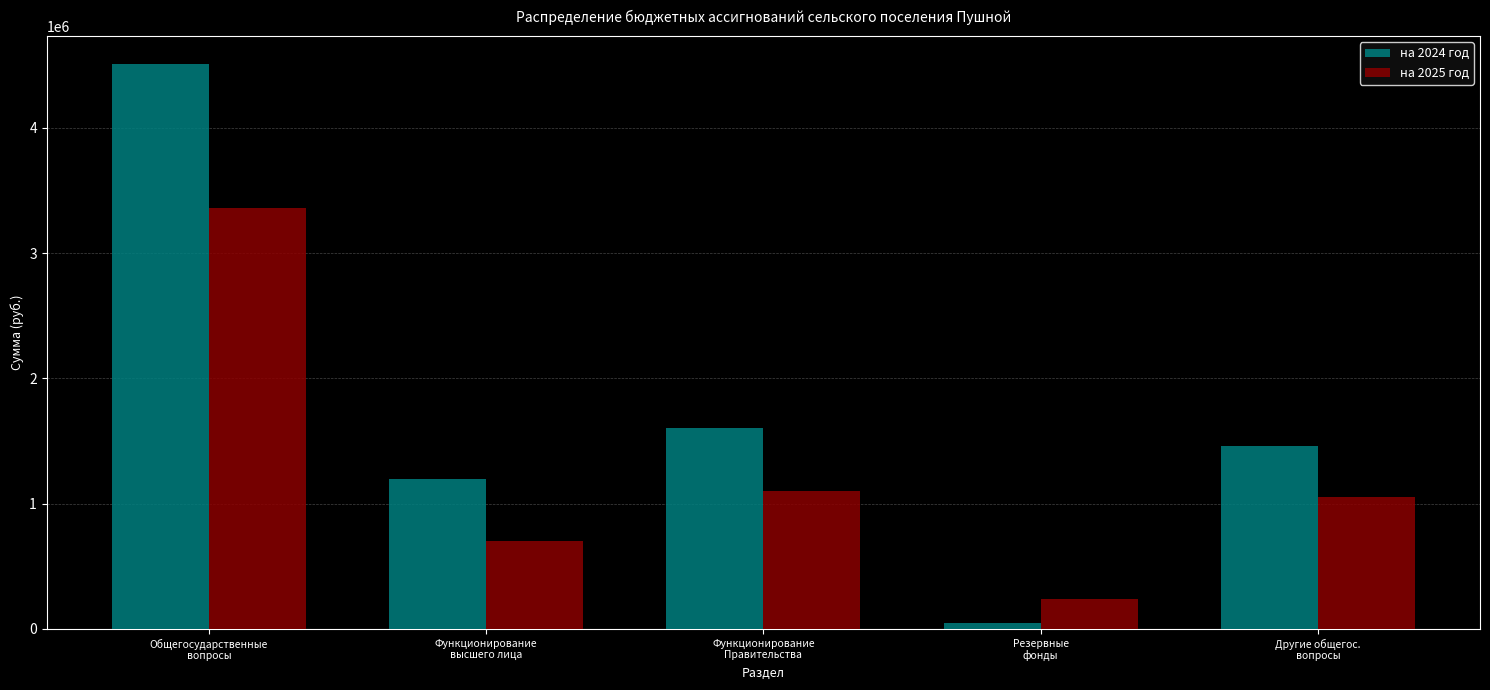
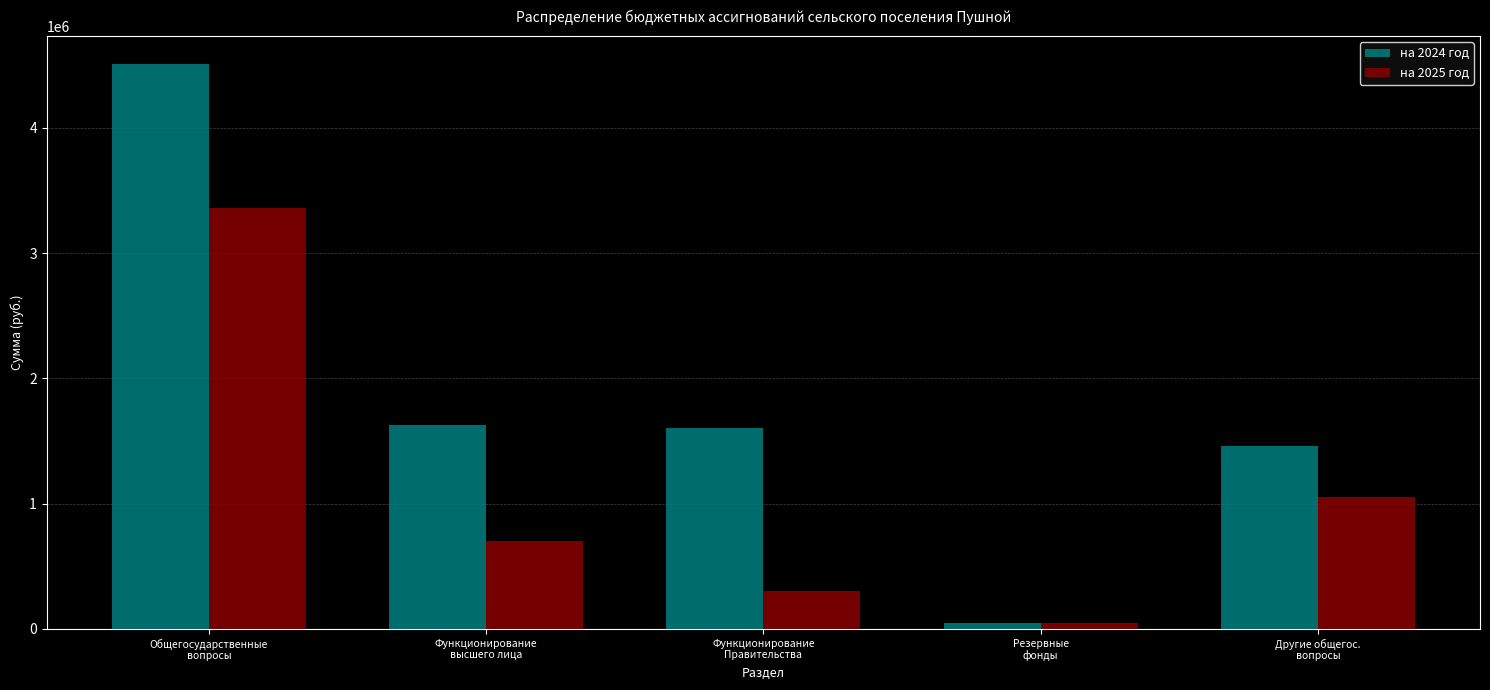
на 2024 год, Функционирование высшего лица: 1200000 -> 1630000
на 2025 год, Функционирование Правительства: 1100000 -> 310000
на 2025 год, Резервные фонды: 240000 -> 50000
